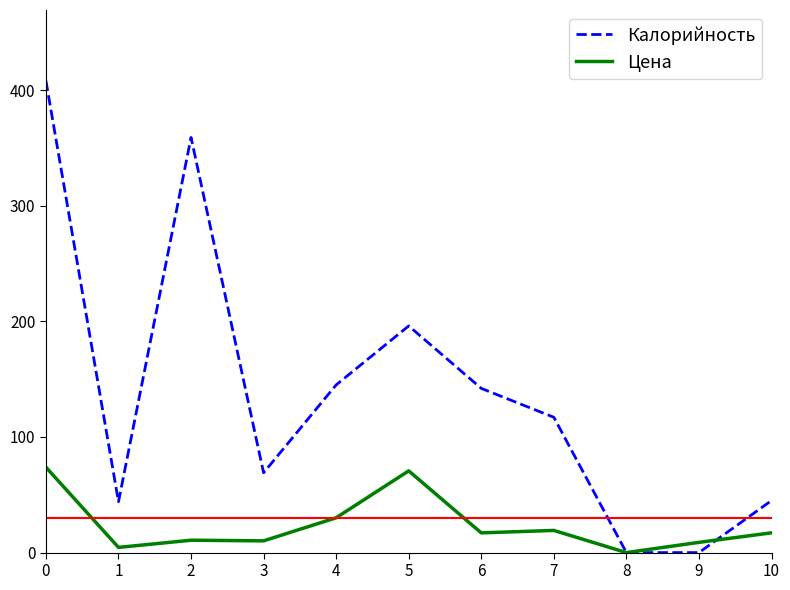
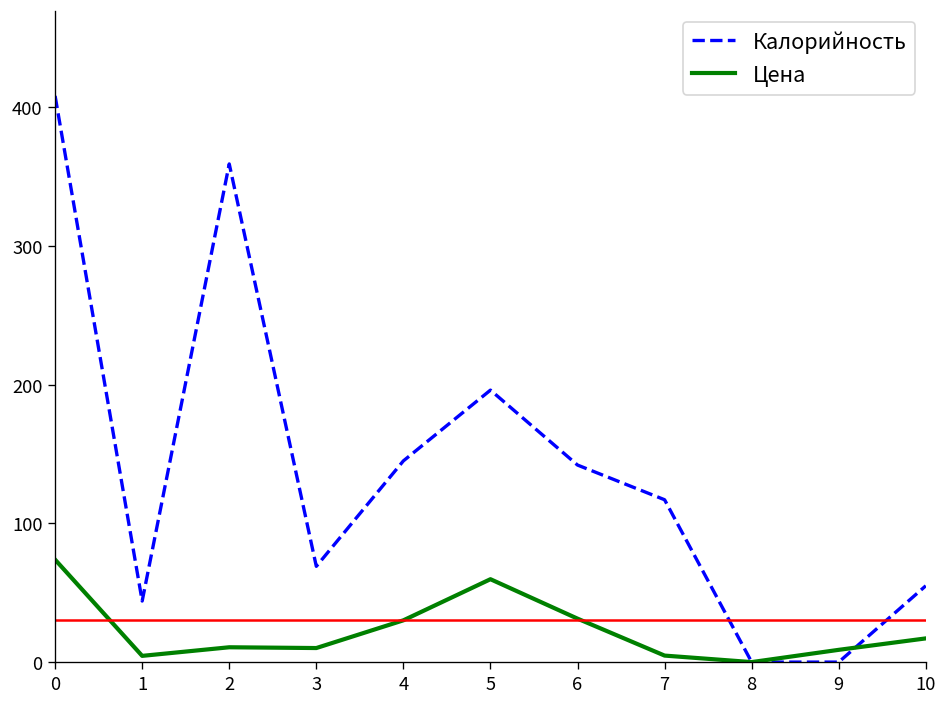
Цена, 5: 71 -> 60
Цена, 6: 17 -> 31
Цена, 7: 19 -> 5
Калорийность, 10: 45 -> 55
